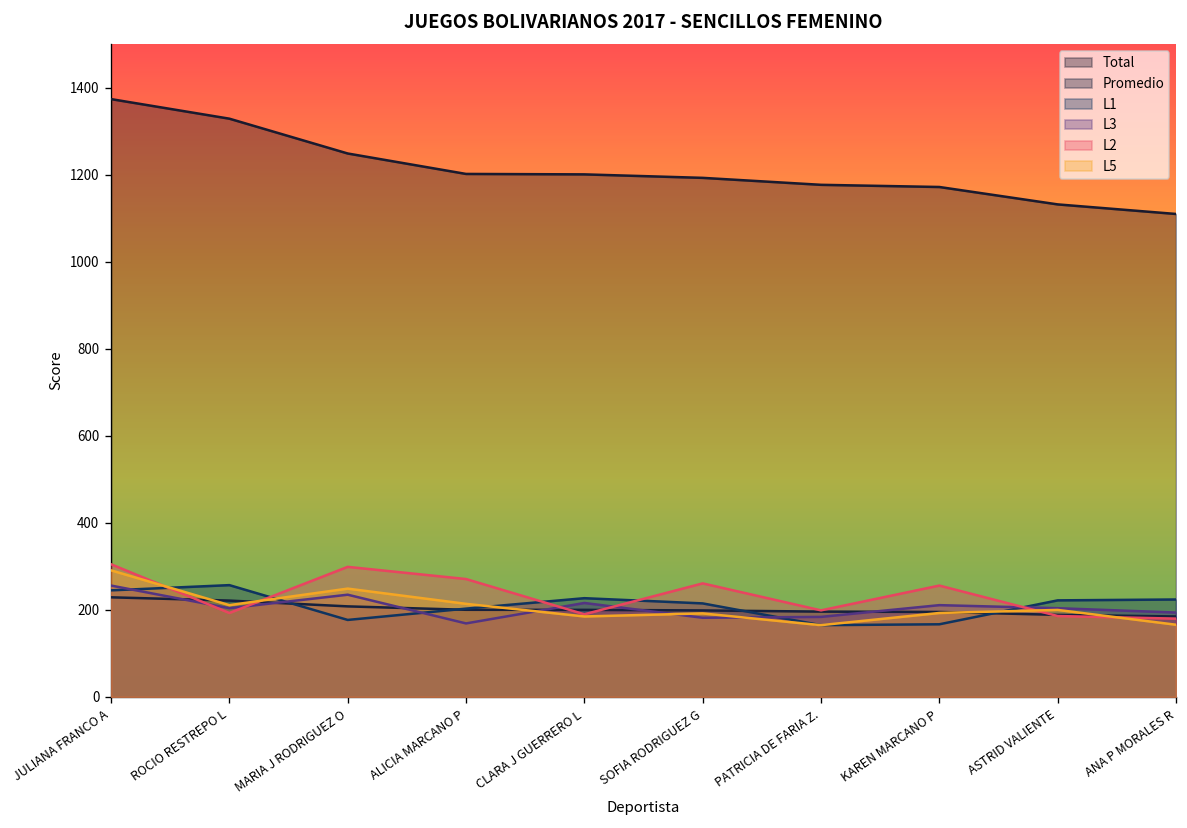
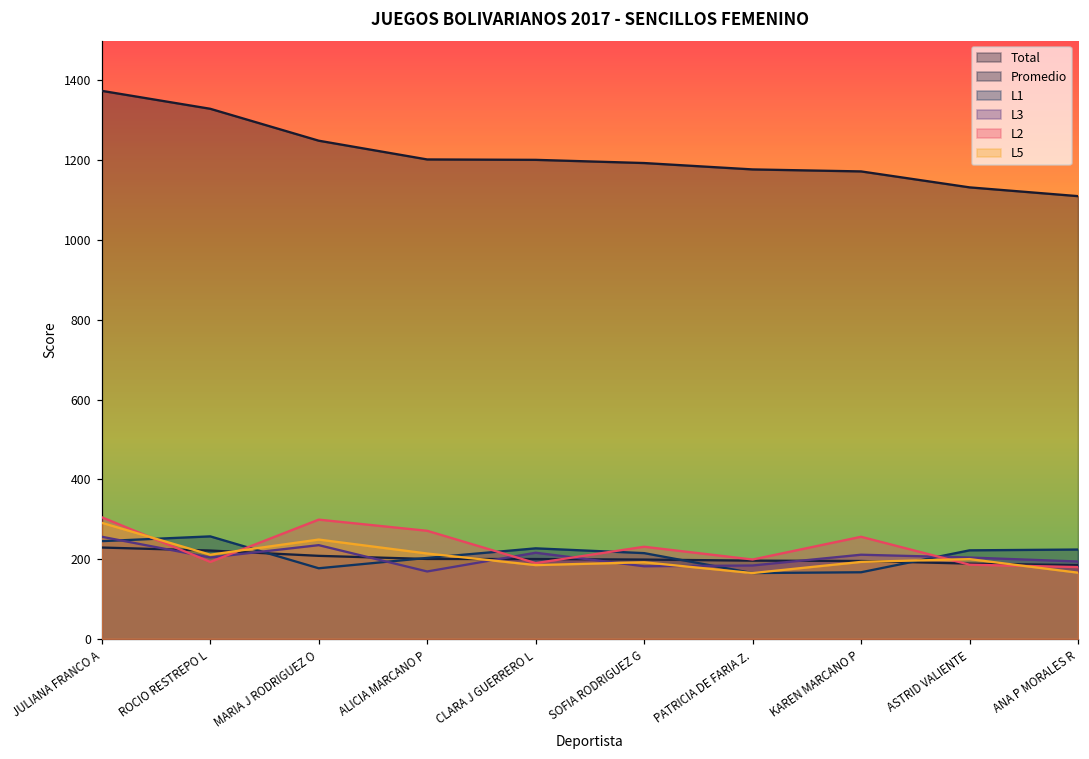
L2, SOFIA RODRIGUEZ G: 260 -> 230
